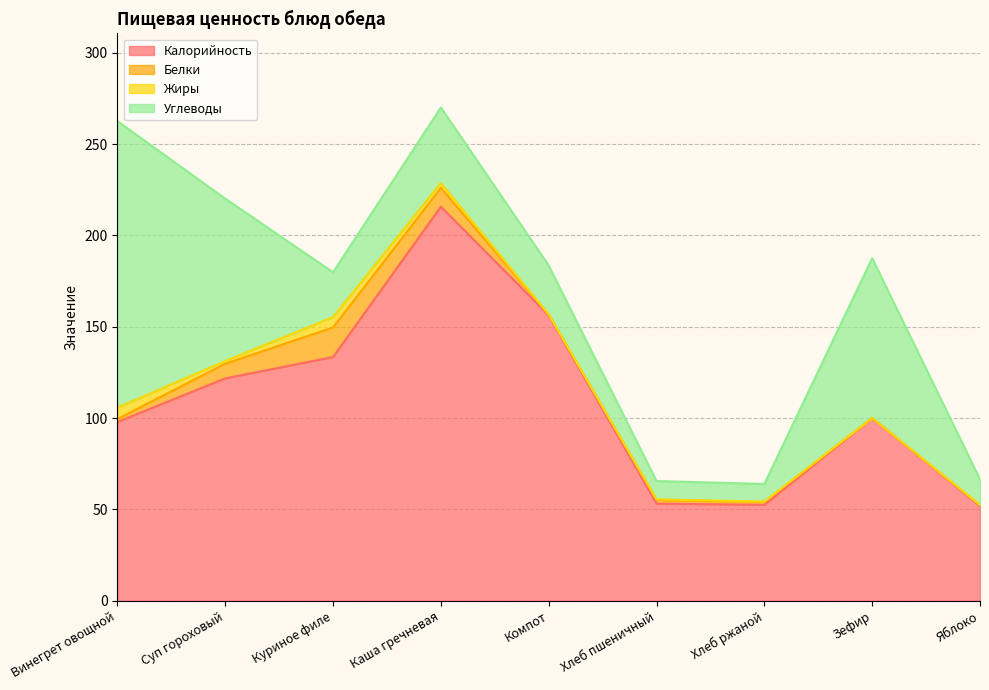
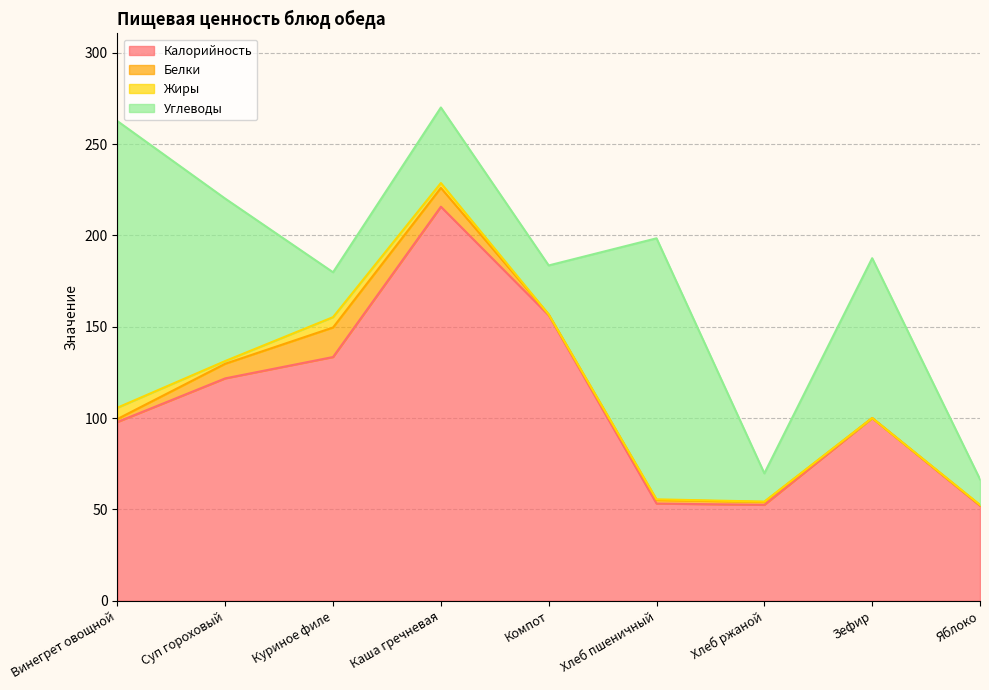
Углеводы, Хлеб пшеничный: 10 -> 143
Углеводы, Хлеб ржаной: 10 -> 15
